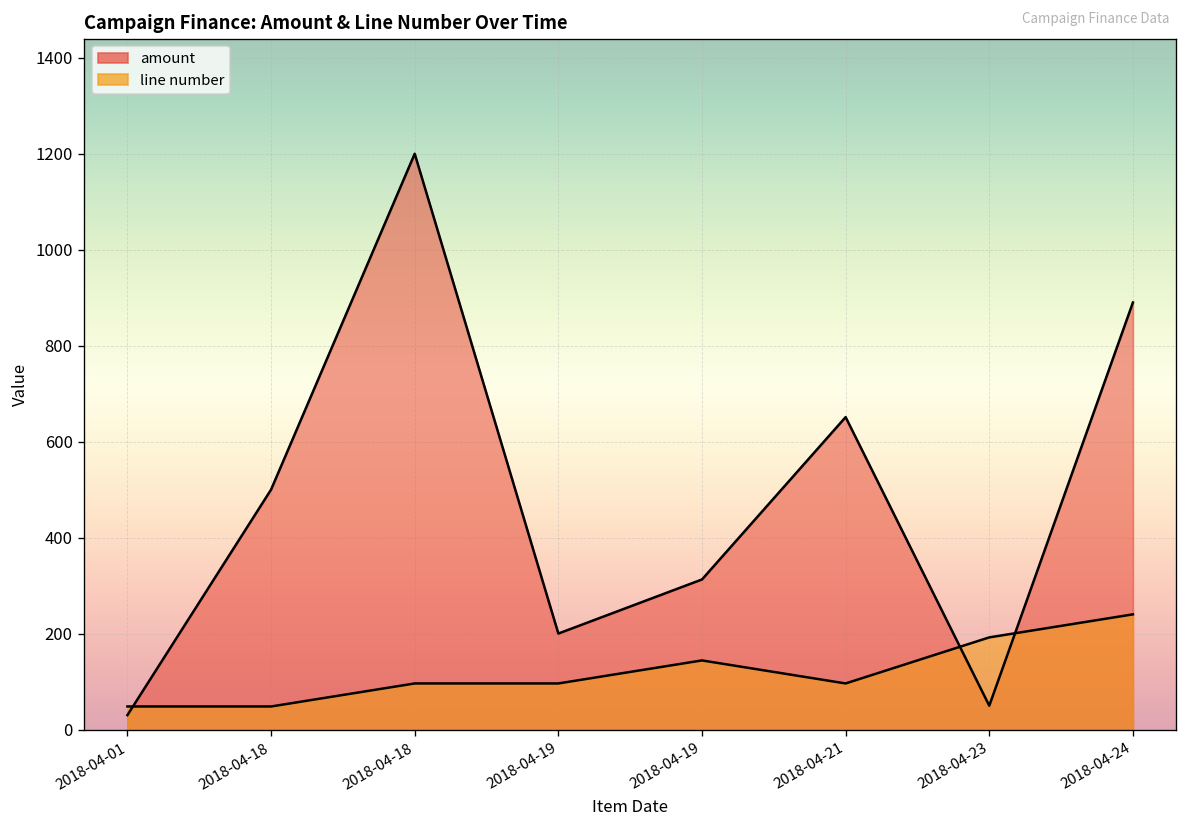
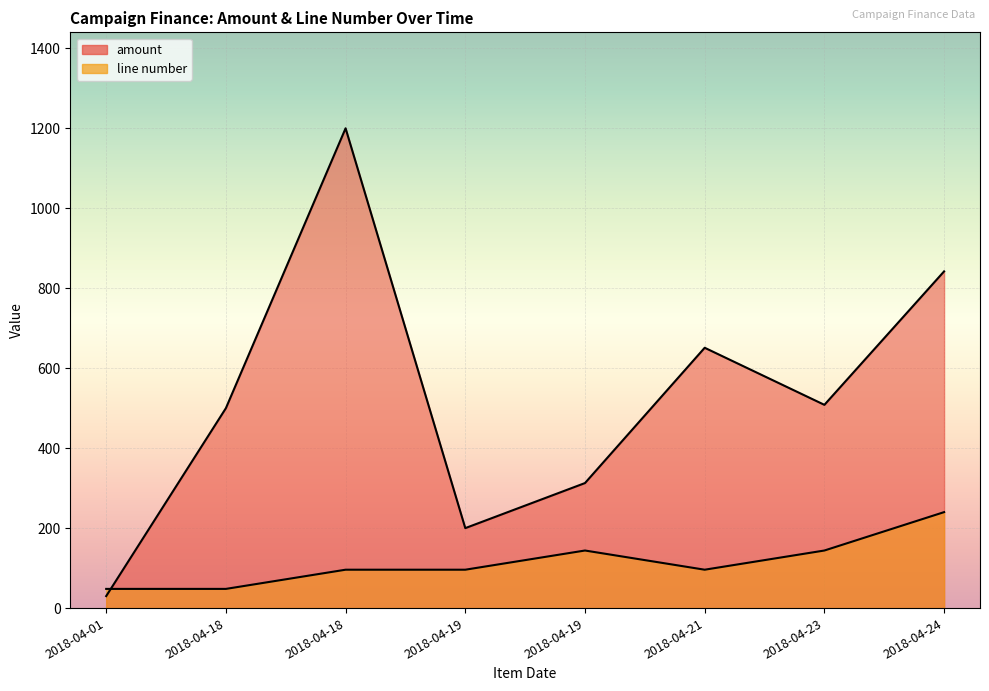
amount, 2018-04-23: 50 -> 510
line number, 2018-04-23: 190 -> 140
amount, 2018-04-24: 890 -> 840
